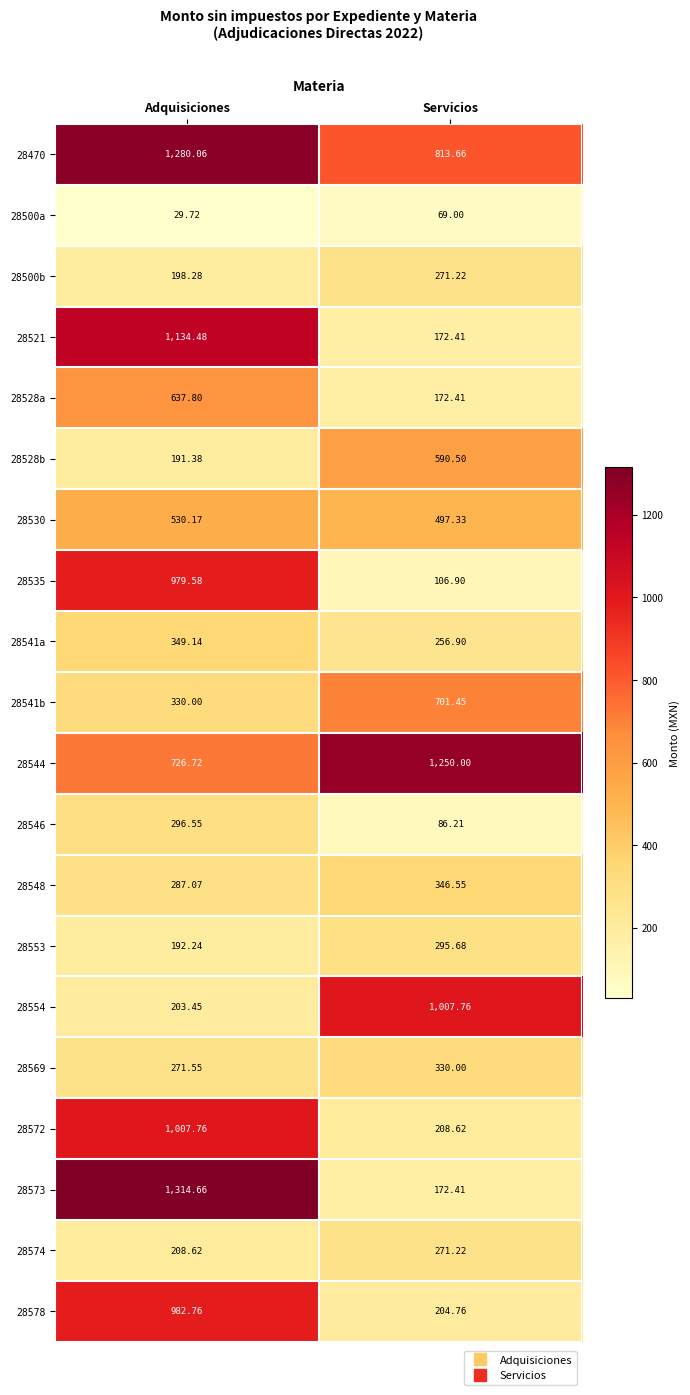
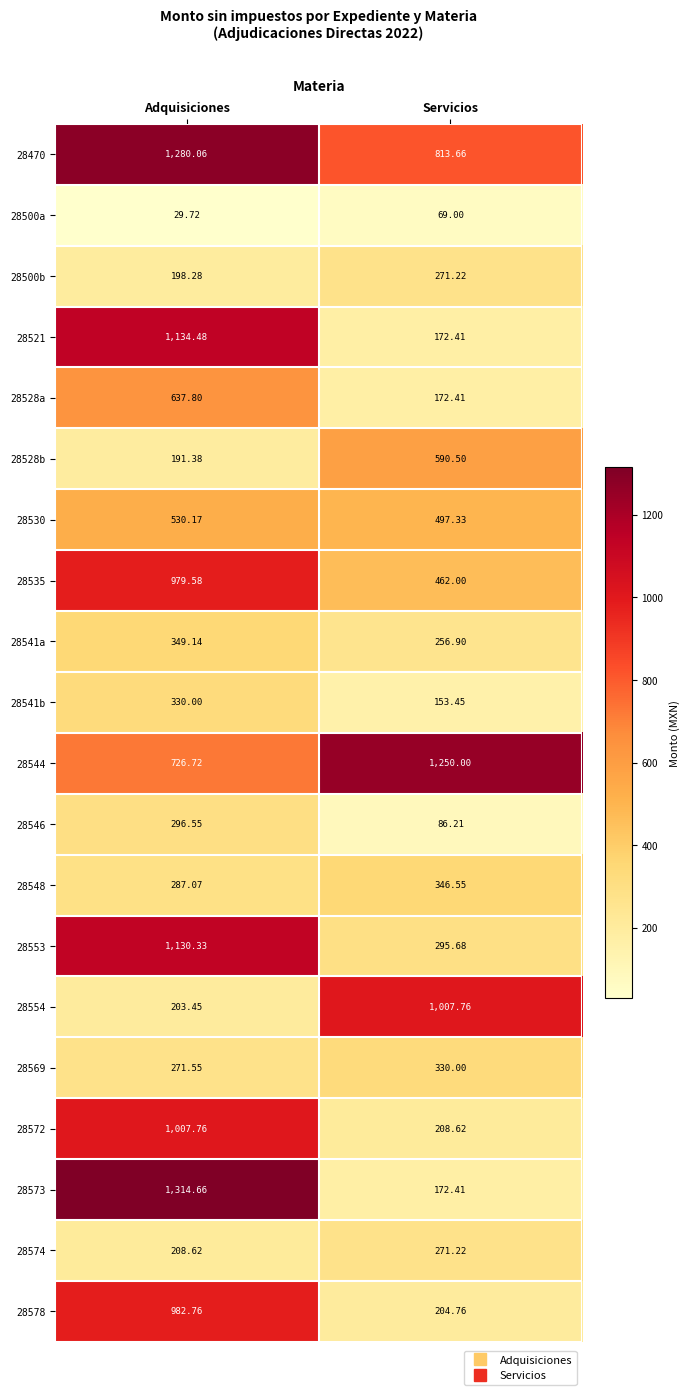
28535, Servicios: 106.90 -> 462.00
28541b, Servicios: 701.45 -> 153.45
28553, Adquisiciones: 192.24 -> 1,130.33
